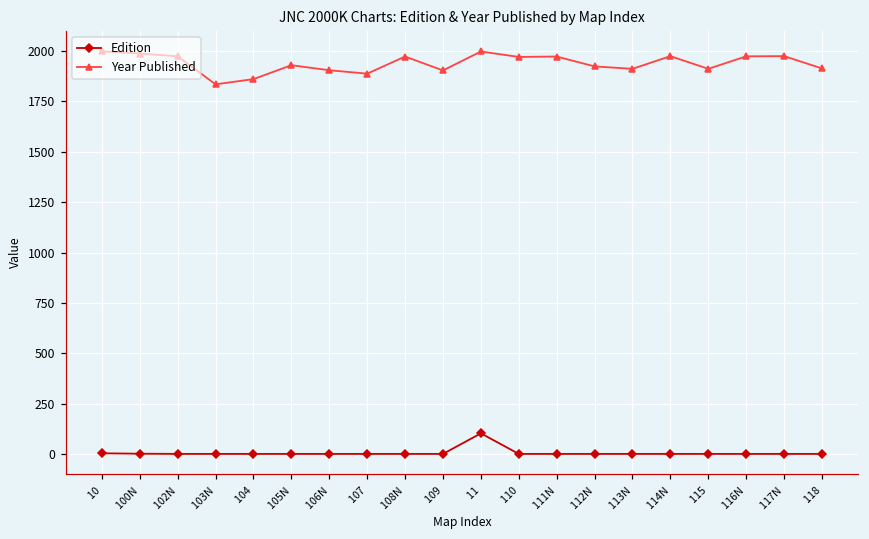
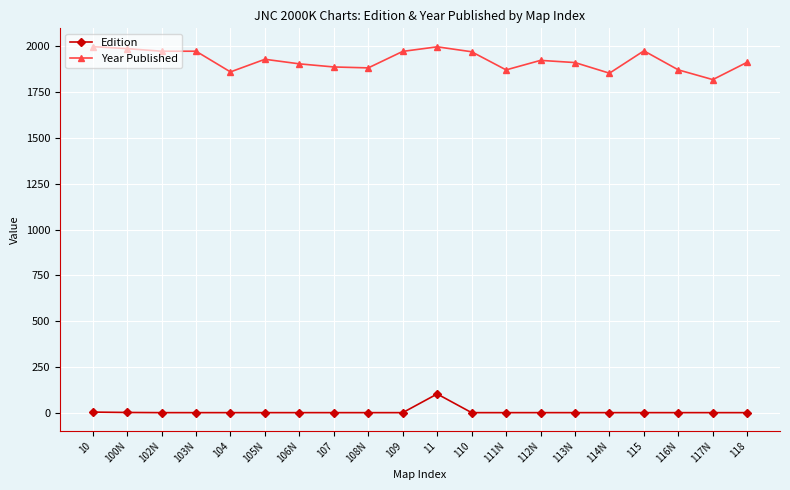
Year Published, 103N: 1840 -> 1970
Year Published, 108N: 1970 -> 1880
Year Published, 109: 1900 -> 1970
Year Published, 111N: 1970 -> 1870
Year Published, 114N: 1980 -> 1850
Year Published, 115: 1910 -> 1980
Year Published, 116N: 1970 -> 1870
Year Published, 117N: 1980 -> 1820
